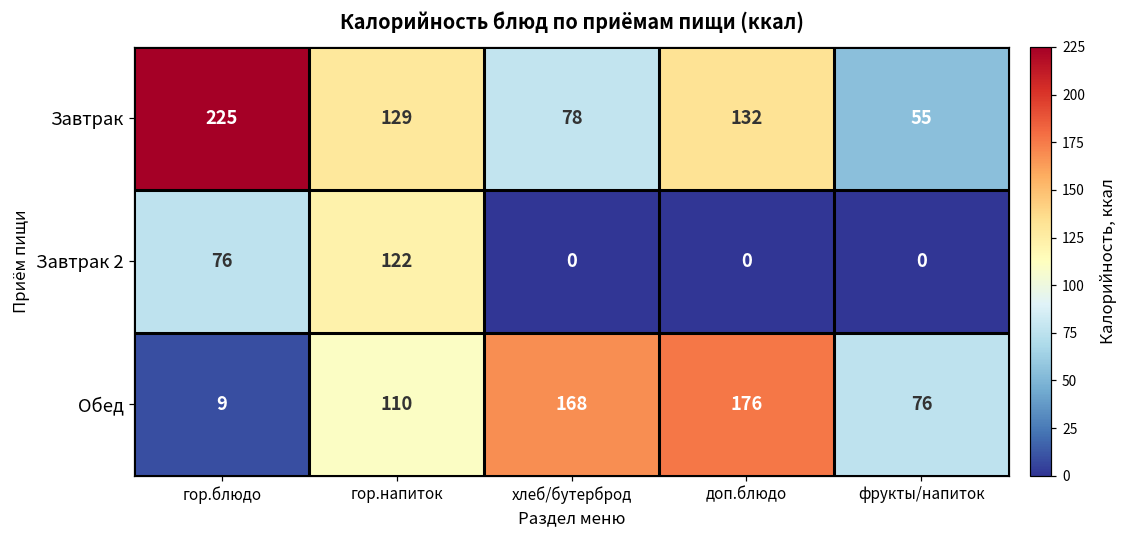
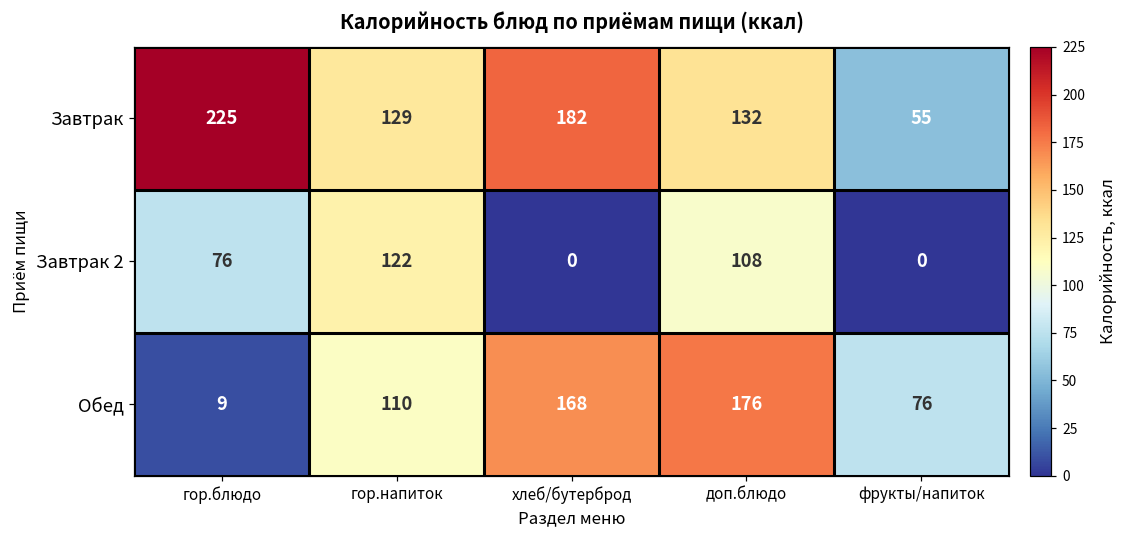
Завтрак, хлеб/бутерброд: 78 -> 182
Завтрак 2, доп.блюдо: 0 -> 108
